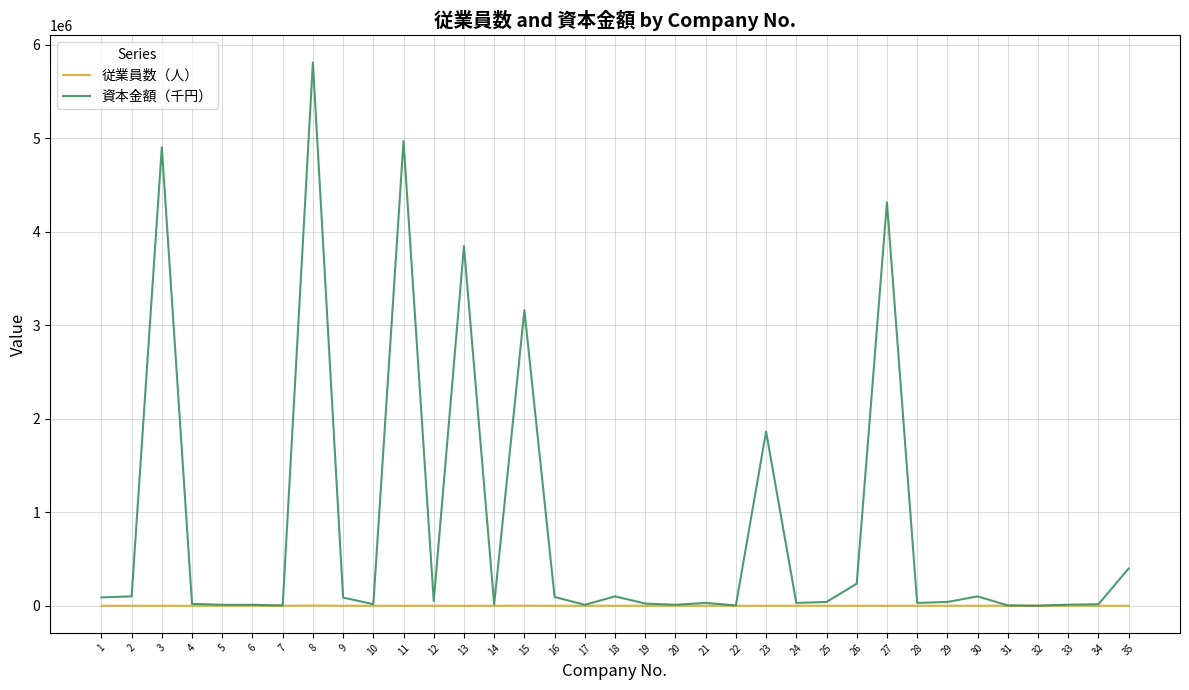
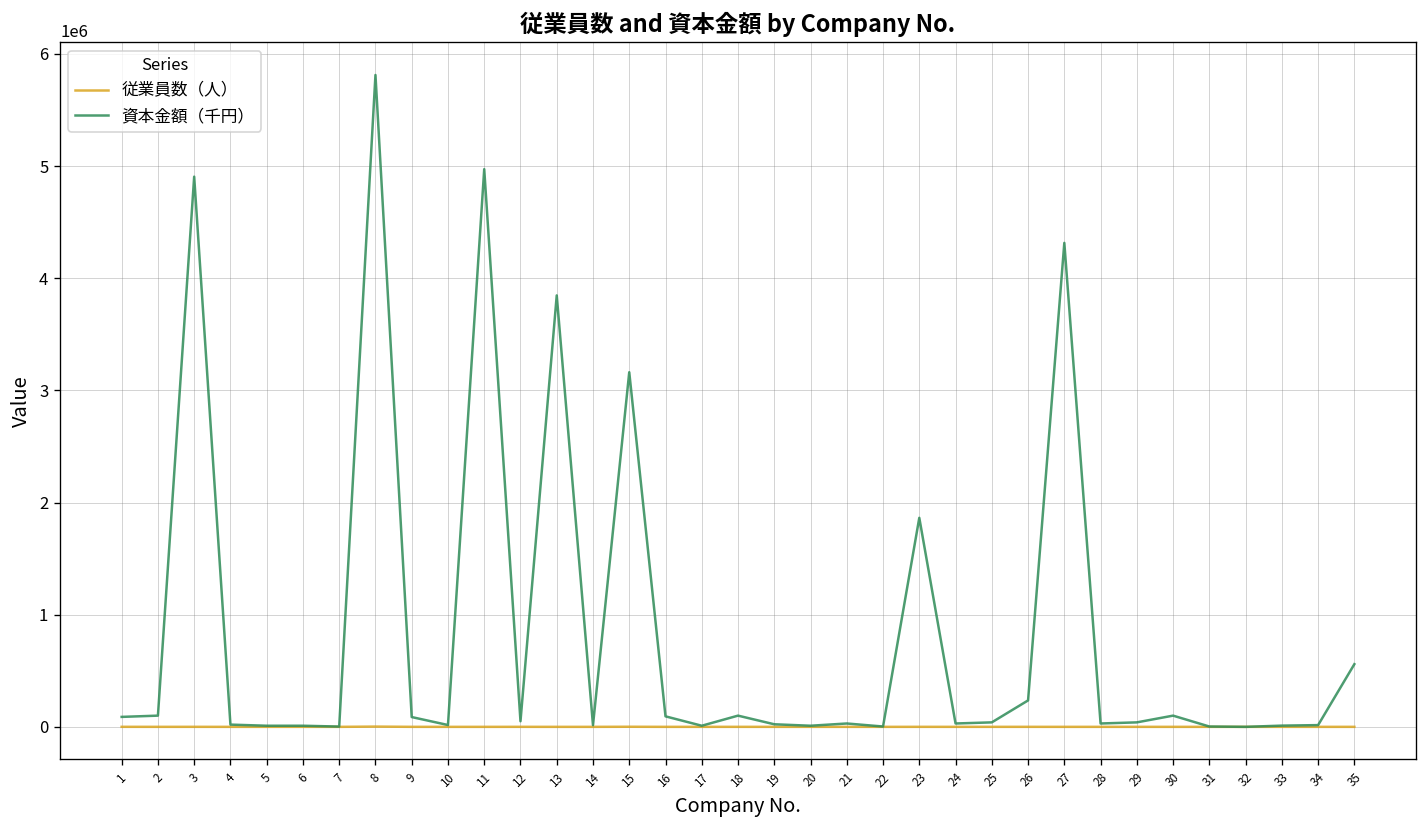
資本金額（千円）, 35: 400000 -> 600000
